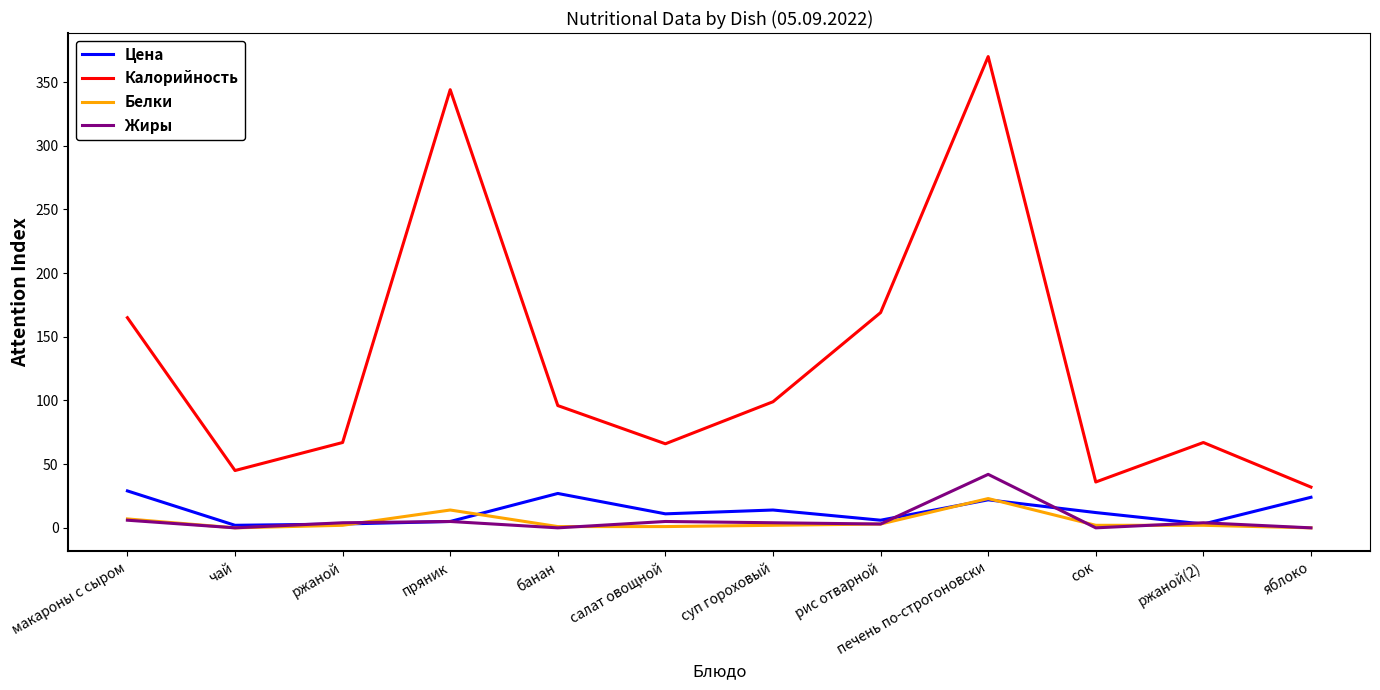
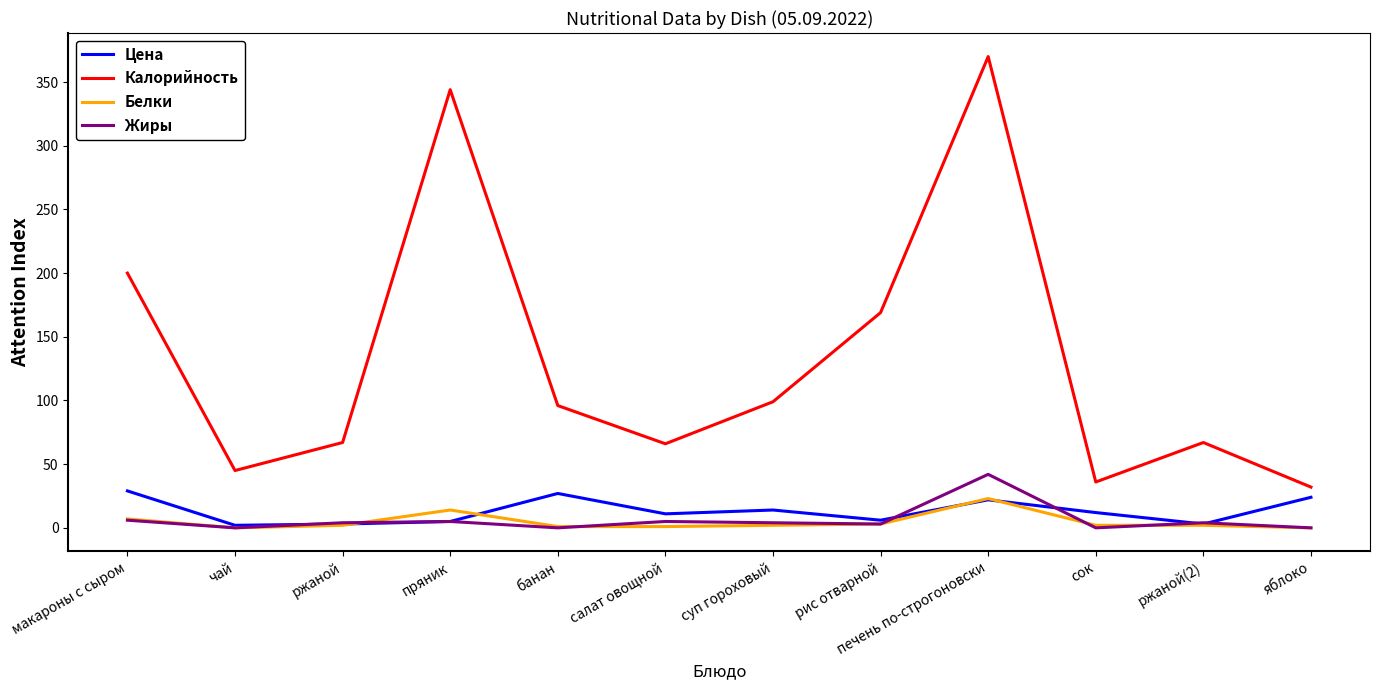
Калорийность, макароны с сыром: 165 -> 200
